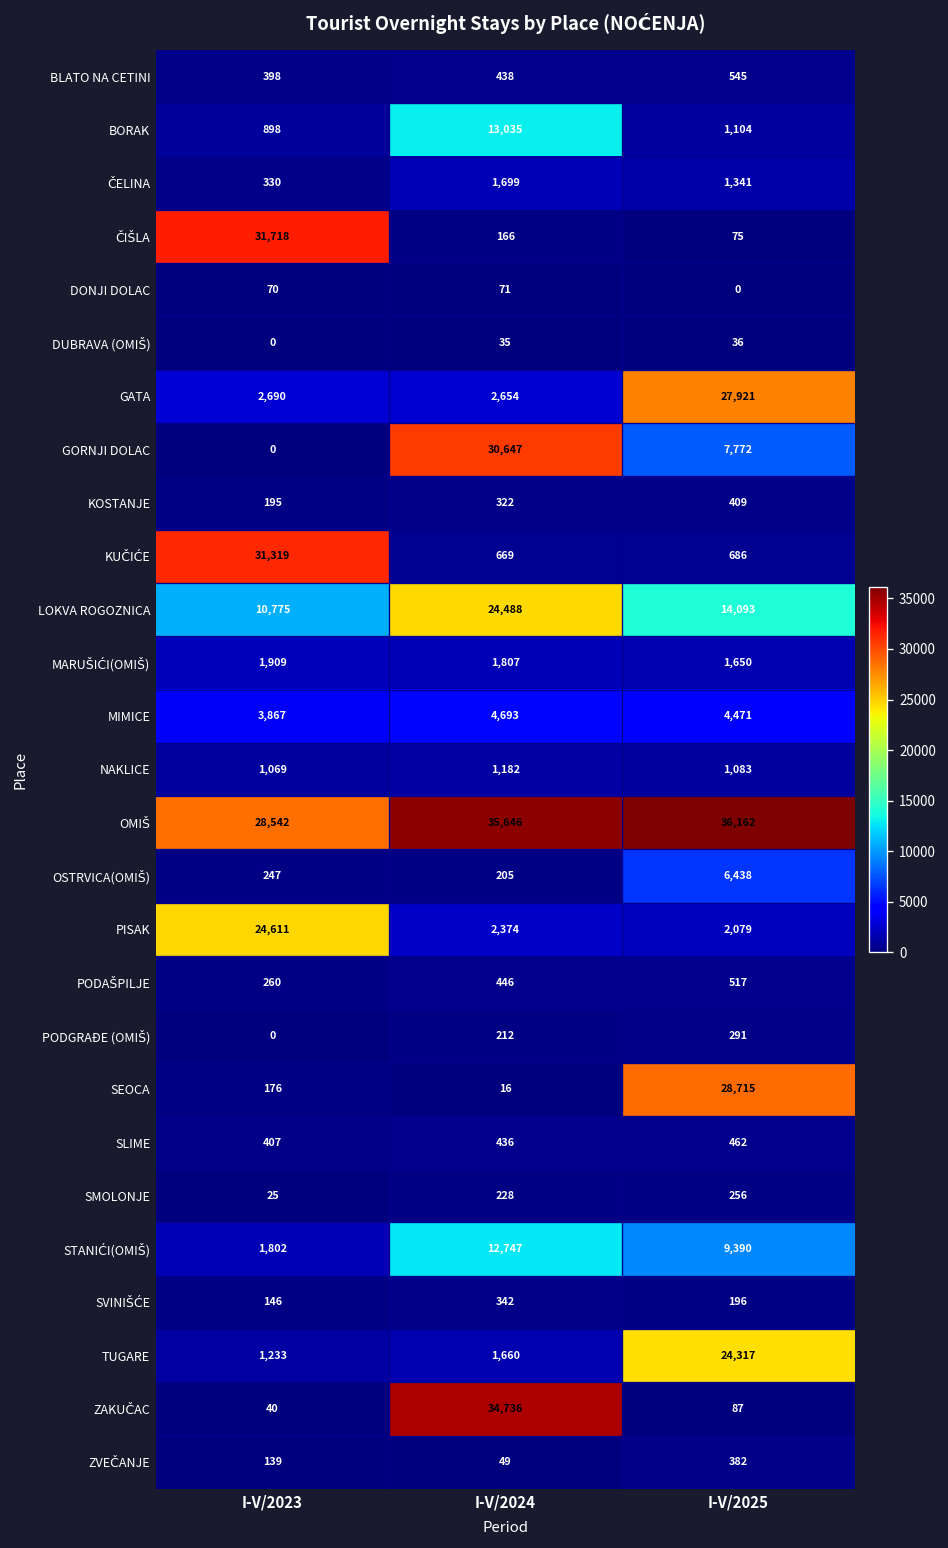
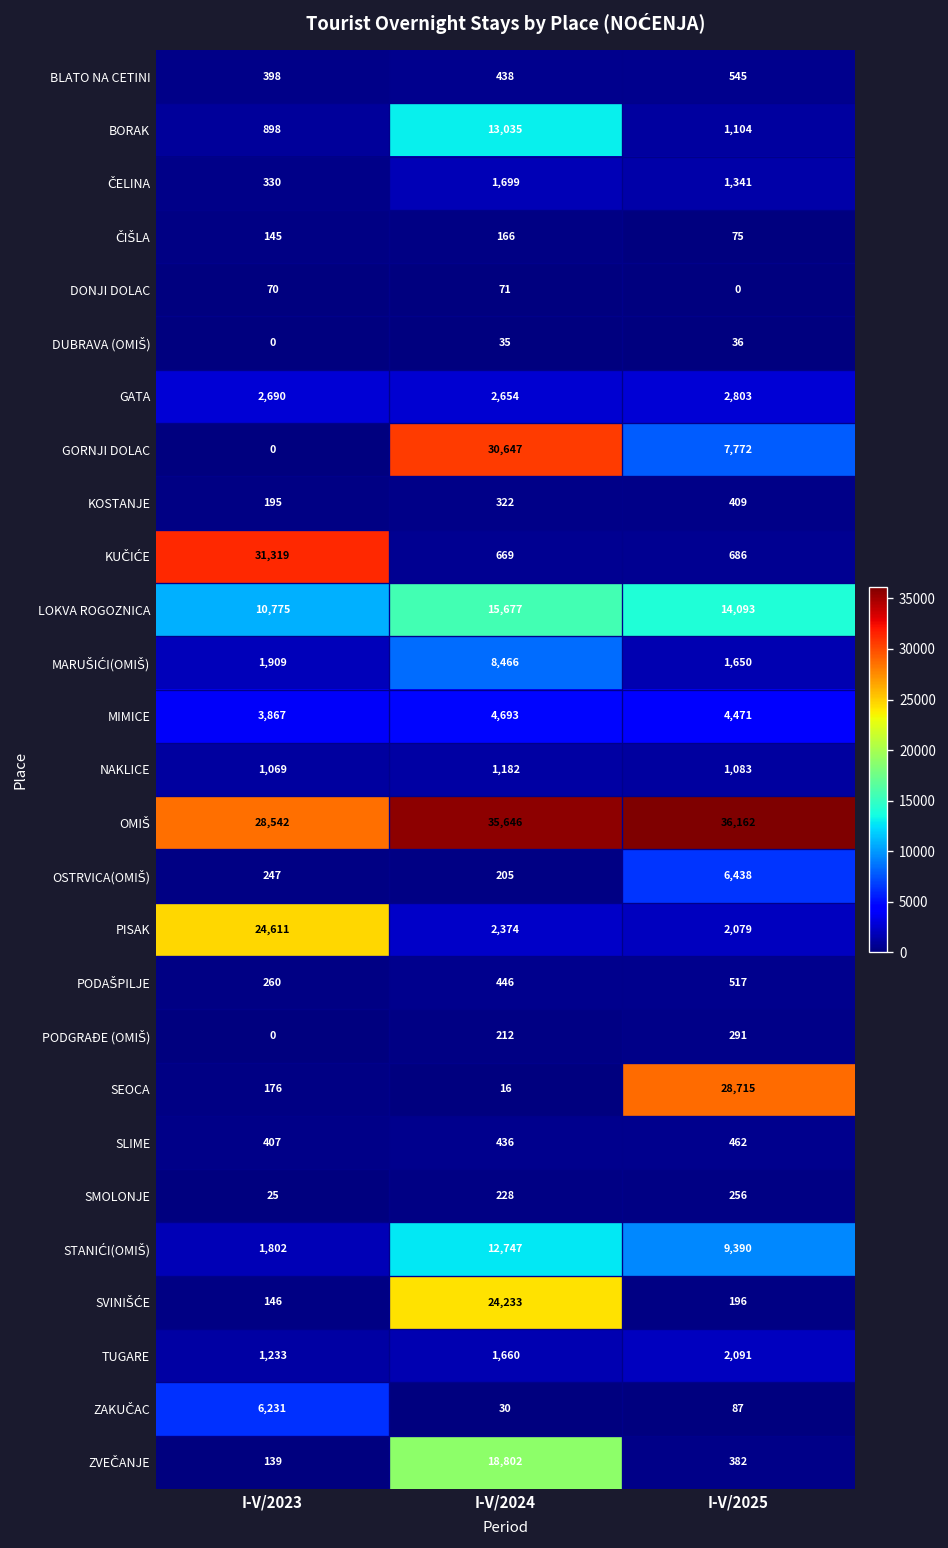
ČIŠLA, I-V/2023: 31,718 -> 145
GATA, I-V/2025: 27,921 -> 2,803
LOKVA ROGOZNICA, I-V/2024: 24,488 -> 15,677
MARUŠIĆI(OMIŠ), I-V/2024: 1,807 -> 8,466
SVINIŠĆE, I-V/2024: 342 -> 24,233
TUGARE, I-V/2025: 24,317 -> 2,091
ZAKUČAC, I-V/2023: 40 -> 6,231
ZAKUČAC, I-V/2024: 34,736 -> 30
ZVEČANJE, I-V/2024: 49 -> 18,802
